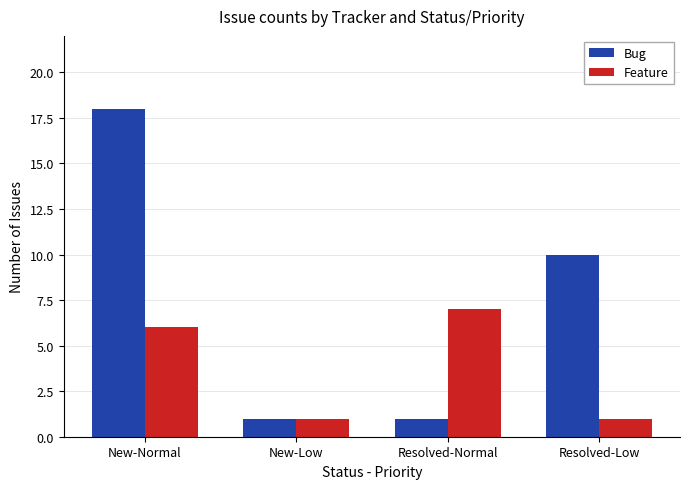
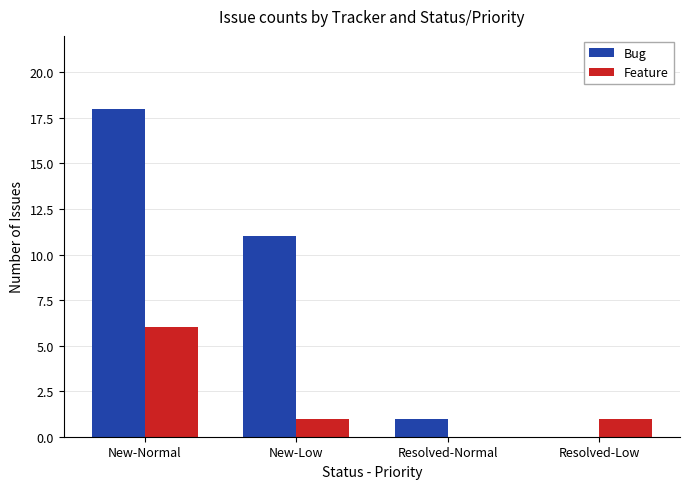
Bug, New-Low: 1 -> 11
Feature, Resolved-Normal: 7 -> 0
Bug, Resolved-Low: 10 -> 0
